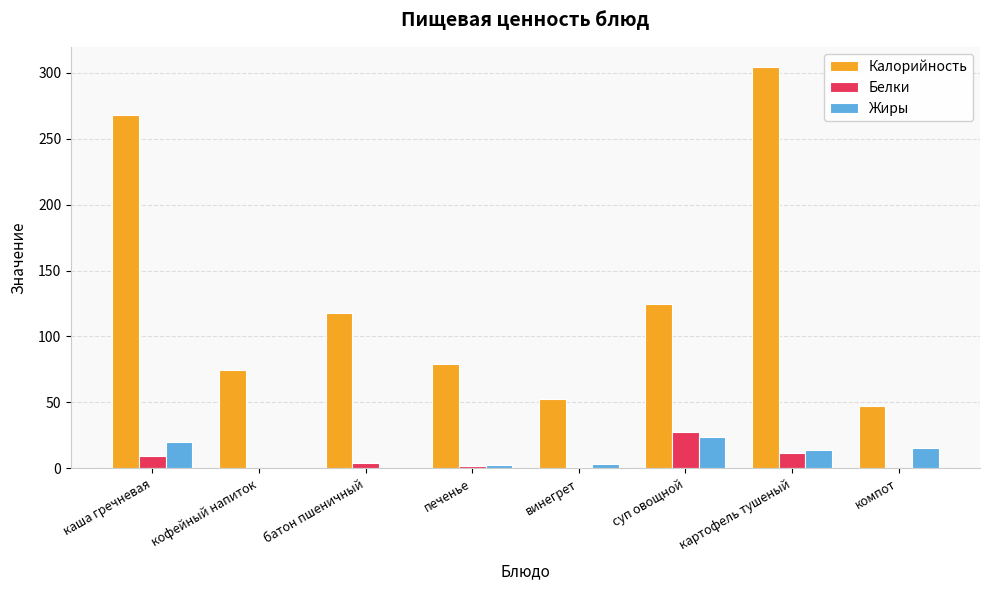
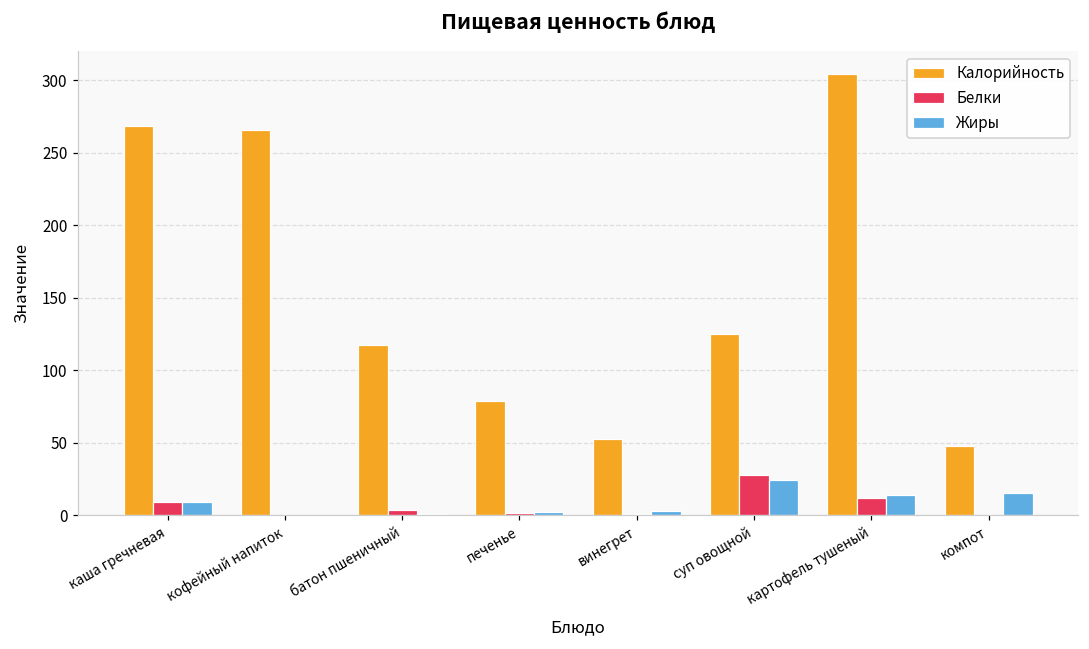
Жиры, каша гречневая: 20 -> 9
Калорийность, кофейный напиток: 75 -> 266
